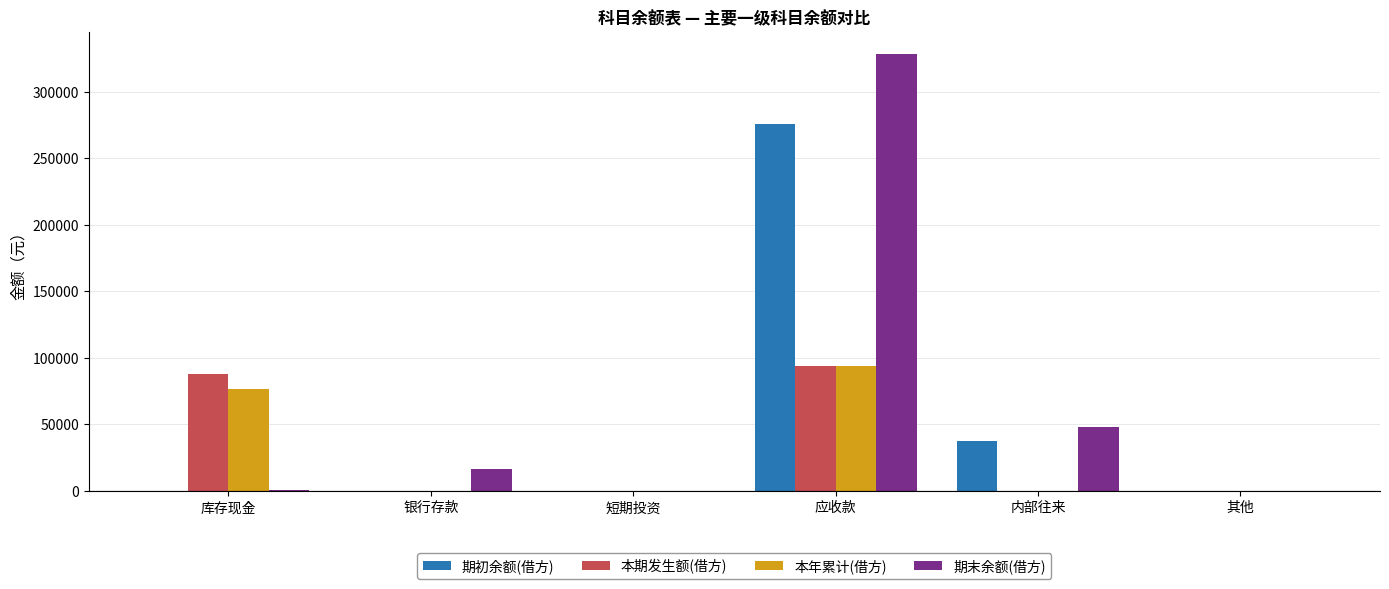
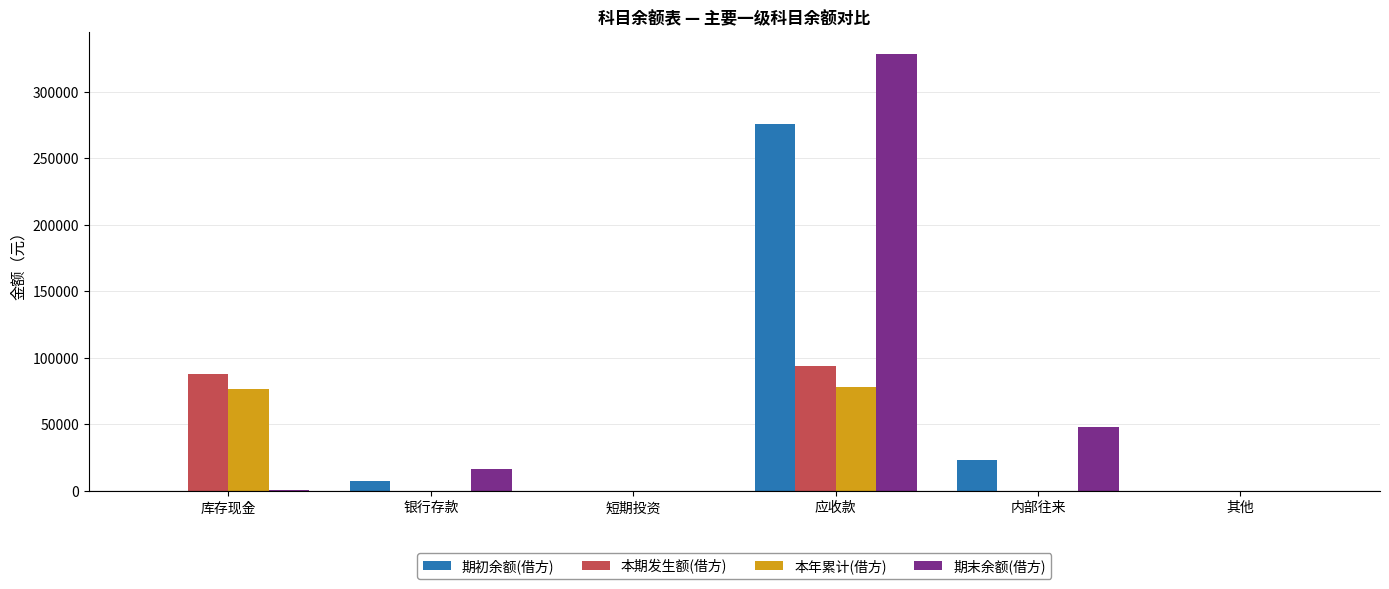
期初余额(借方), 银行存款: 0 -> 7000
本年累计(借方), 应收款: 94000 -> 78000
期初余额(借方), 内部往来: 38000 -> 23000
